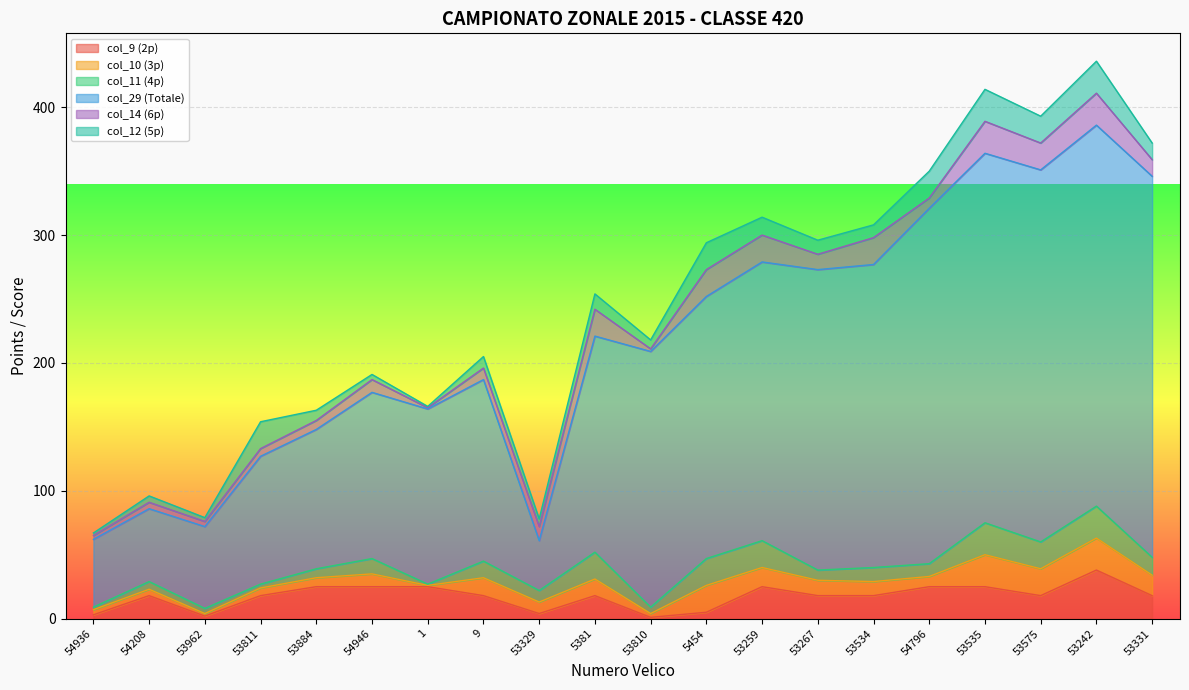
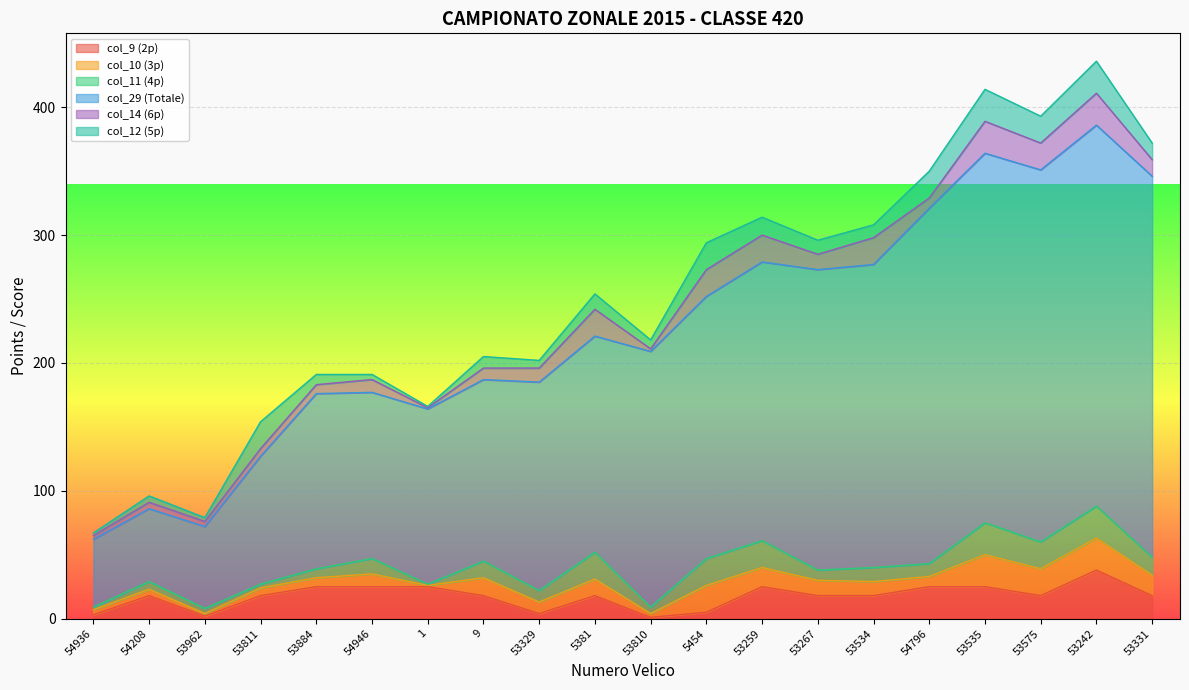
col_29 (Totale), 53884: 109 -> 137
col_29 (Totale), 53329: 39 -> 163
